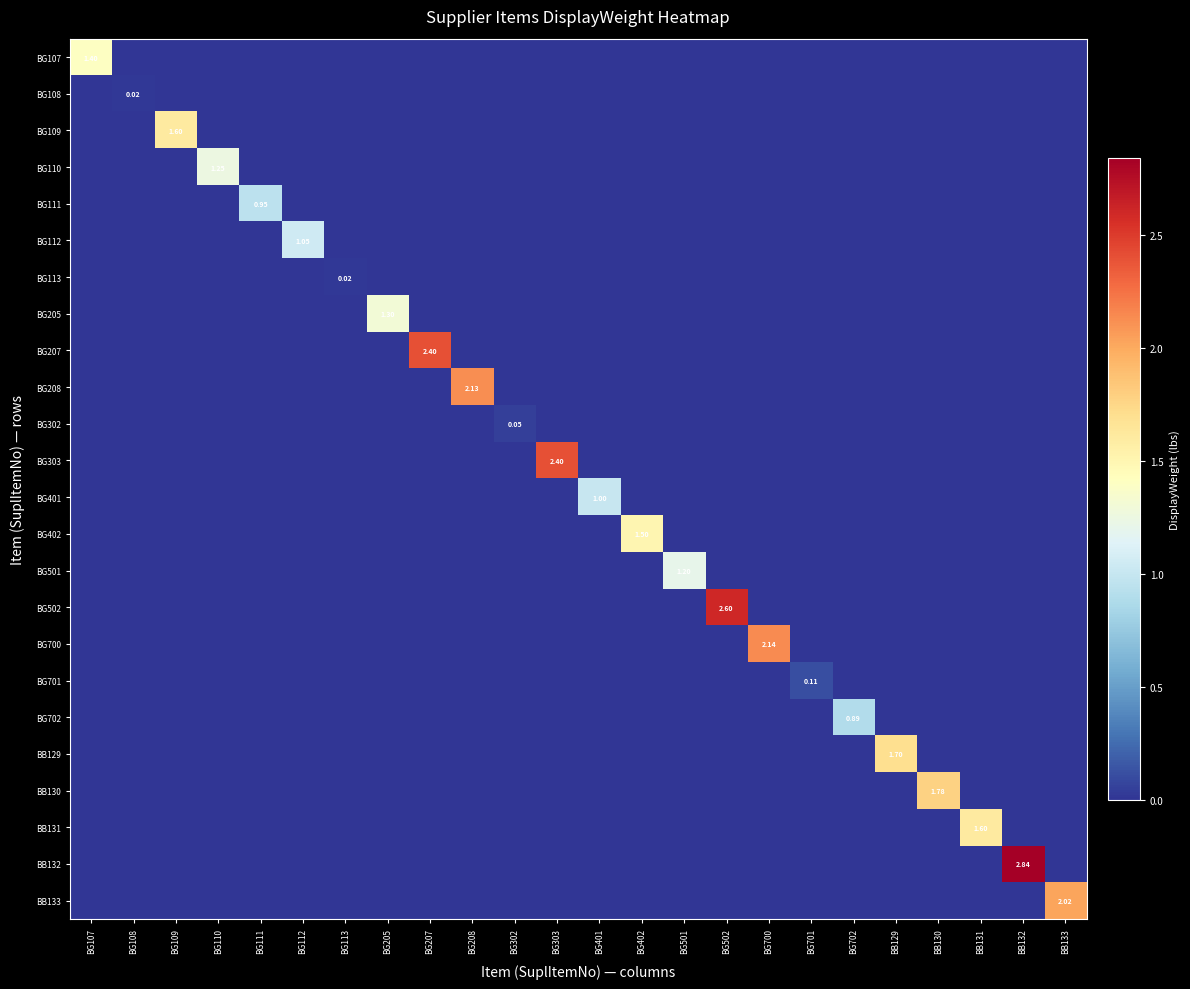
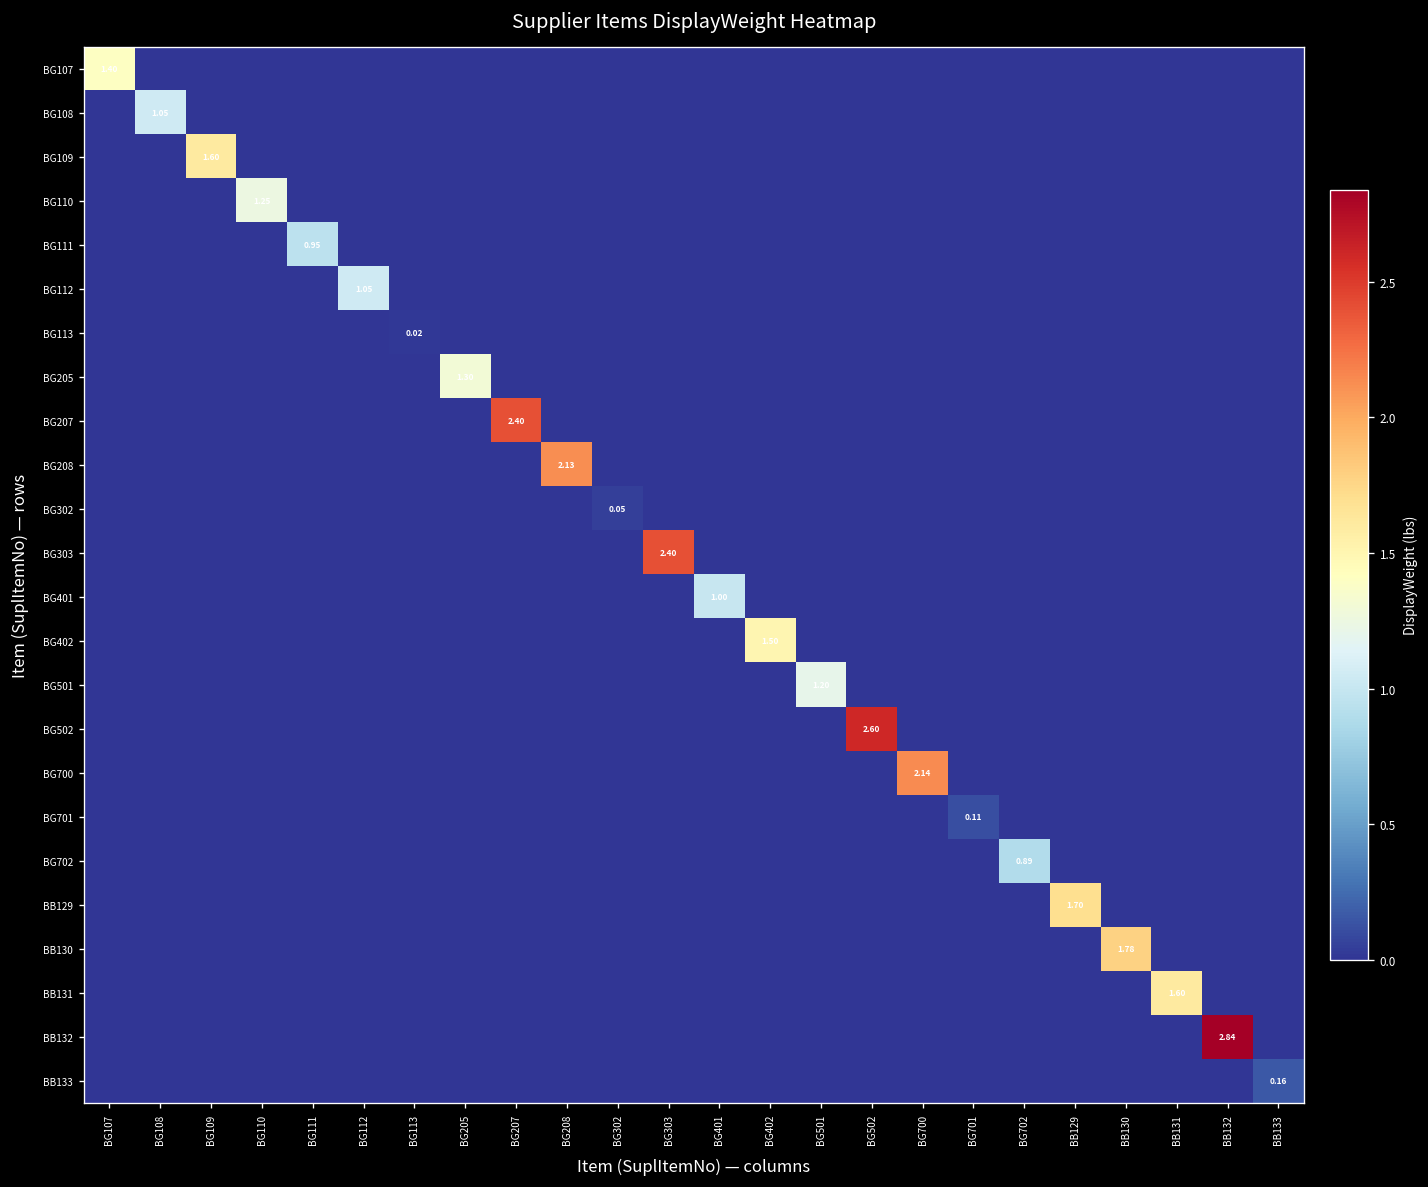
BG108, BG108: 0.02 -> 1.05
BB133, BB133: 2.02 -> 0.16
